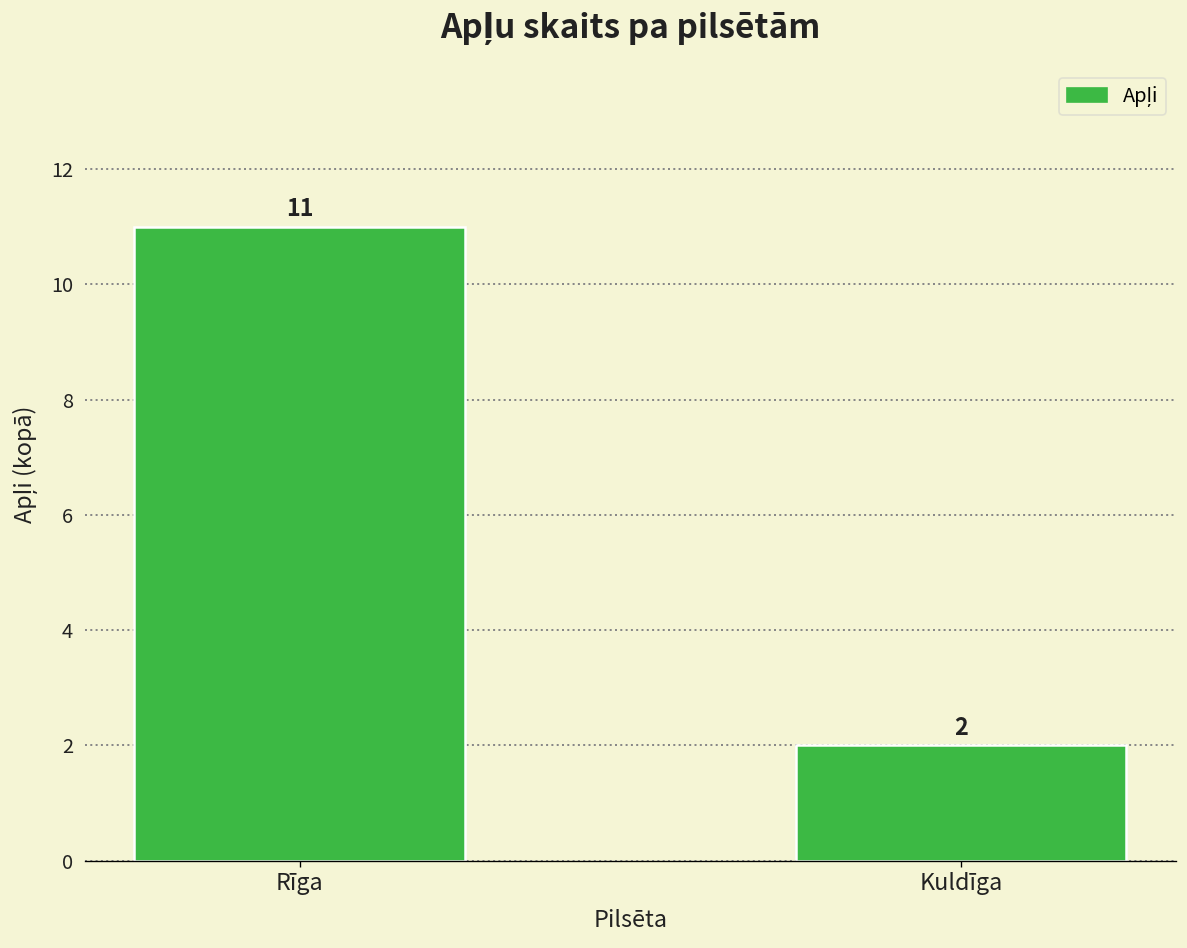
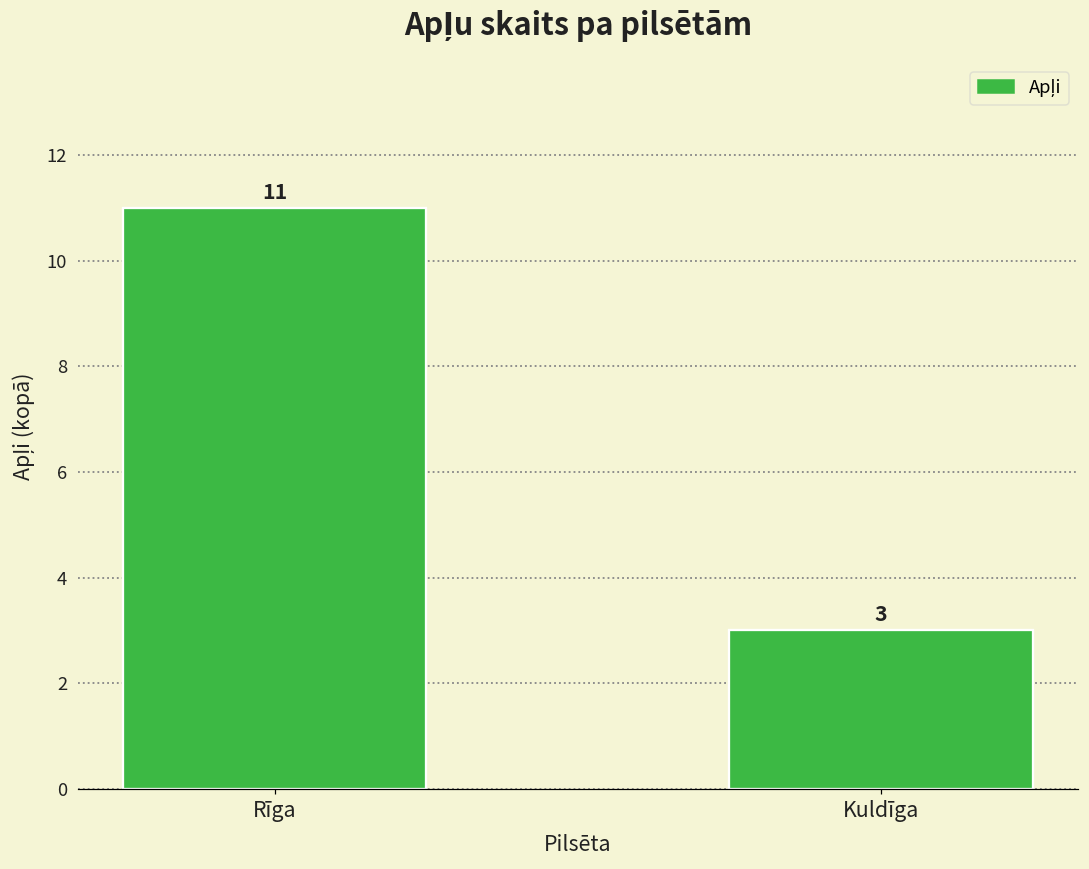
Kuldīga: 2 -> 3
